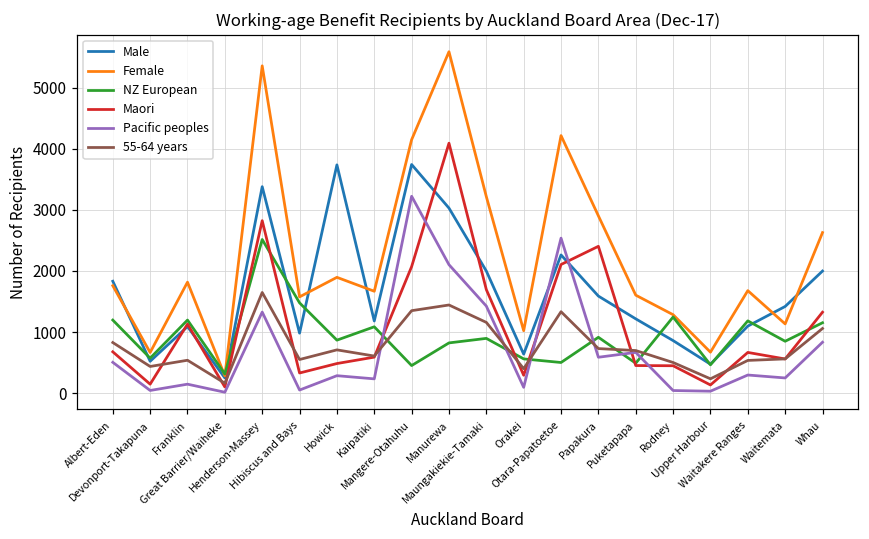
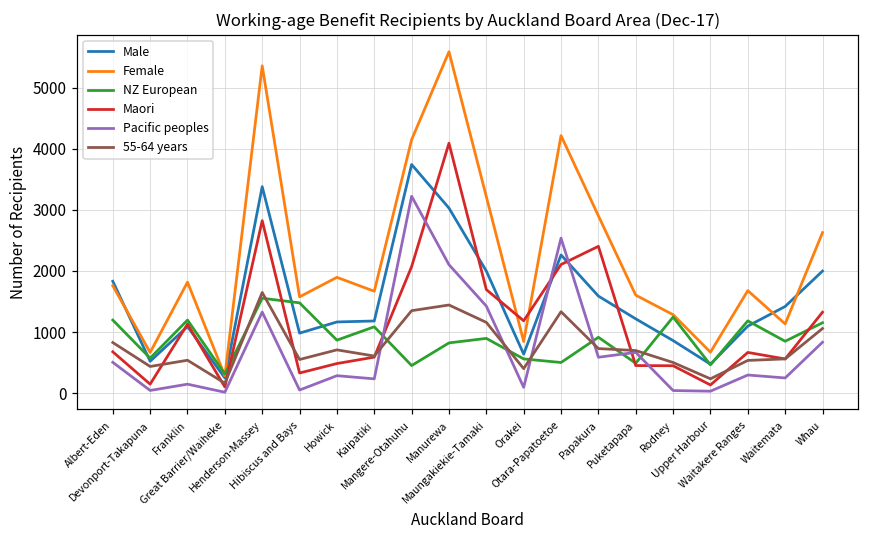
NZ European, Henderson-Massey: 2500 -> 1600
Male, Howick: 3700 -> 1200
Female, Orakei: 1000 -> 800
Maori, Orakei: 300 -> 1200
